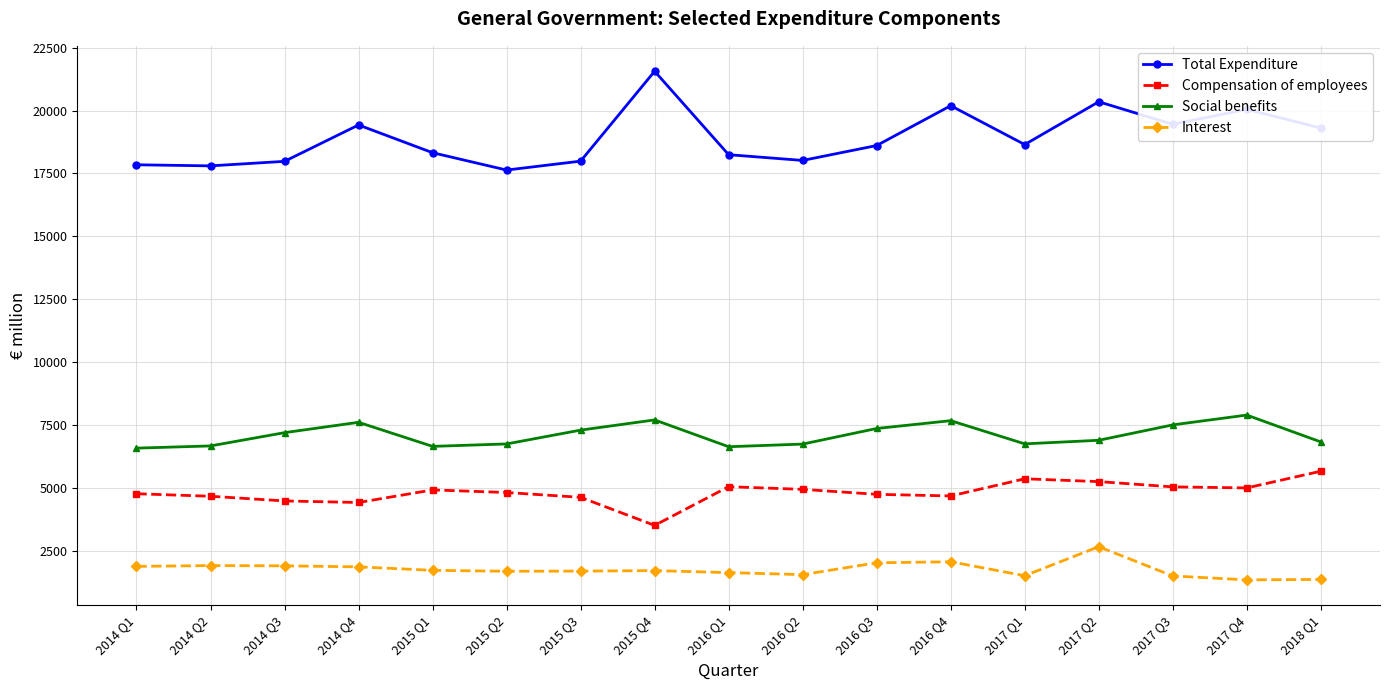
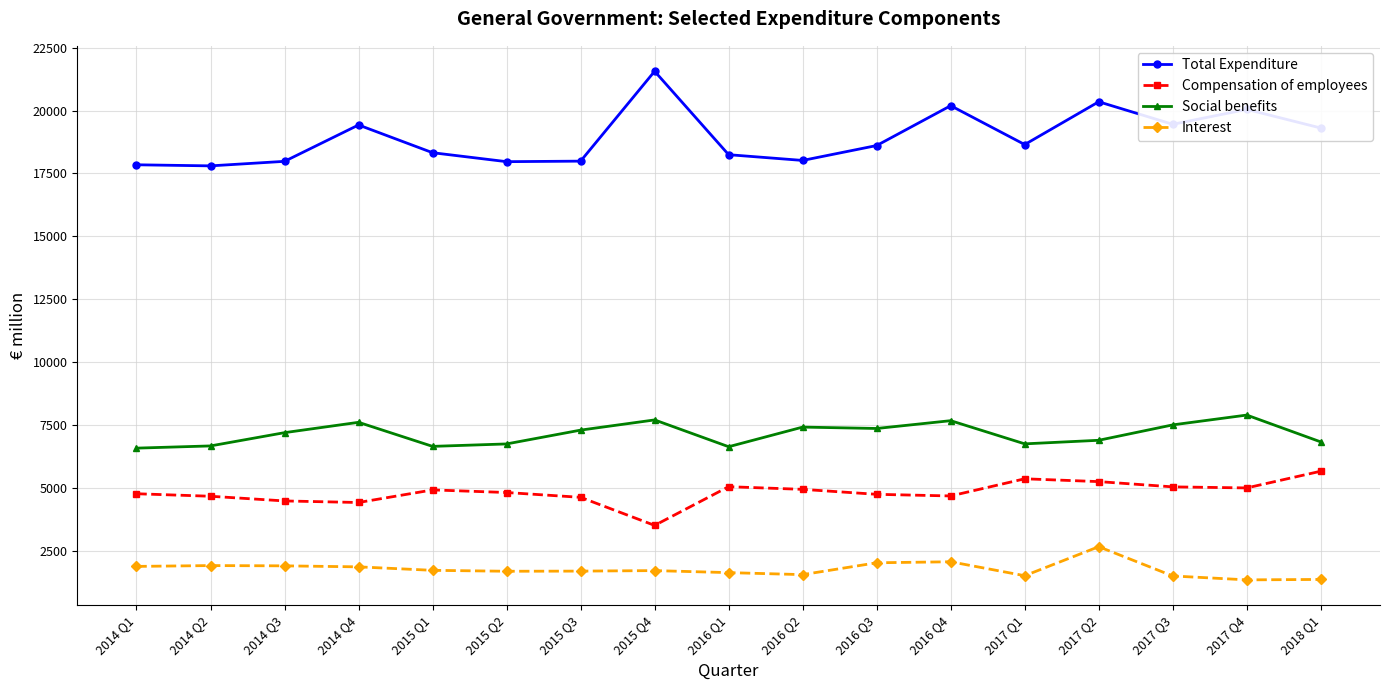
Total Expenditure, 2015 Q2: 17600 -> 18000
Social benefits, 2016 Q2: 6700 -> 7400
